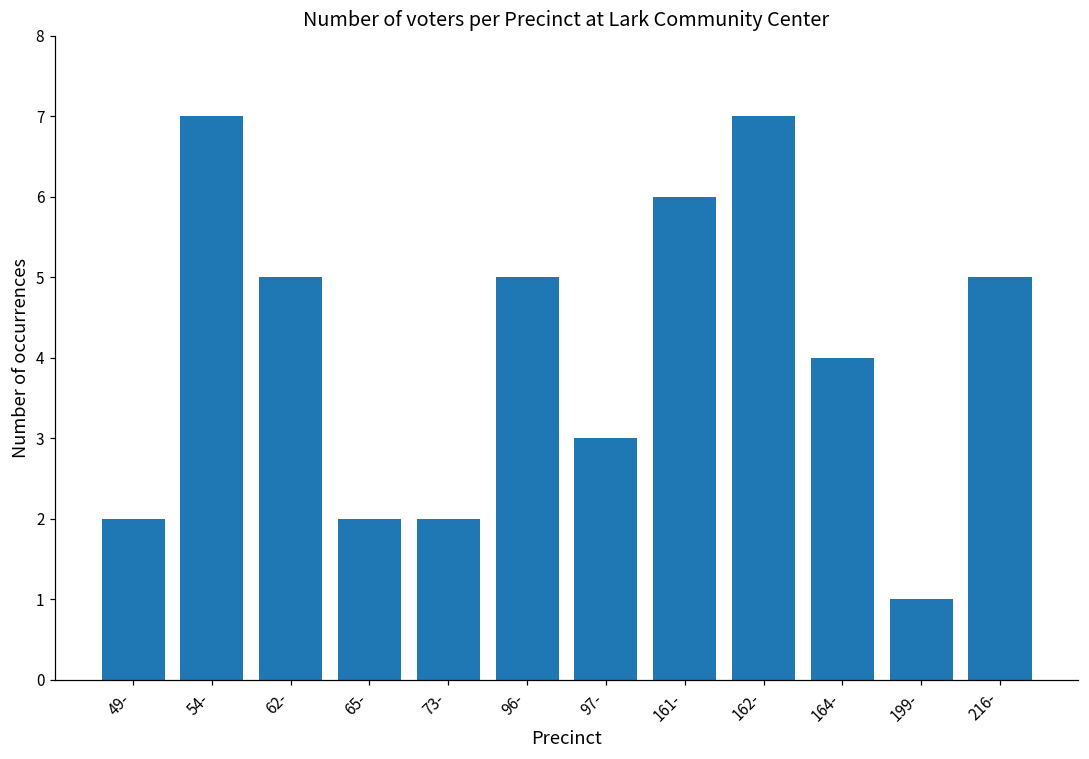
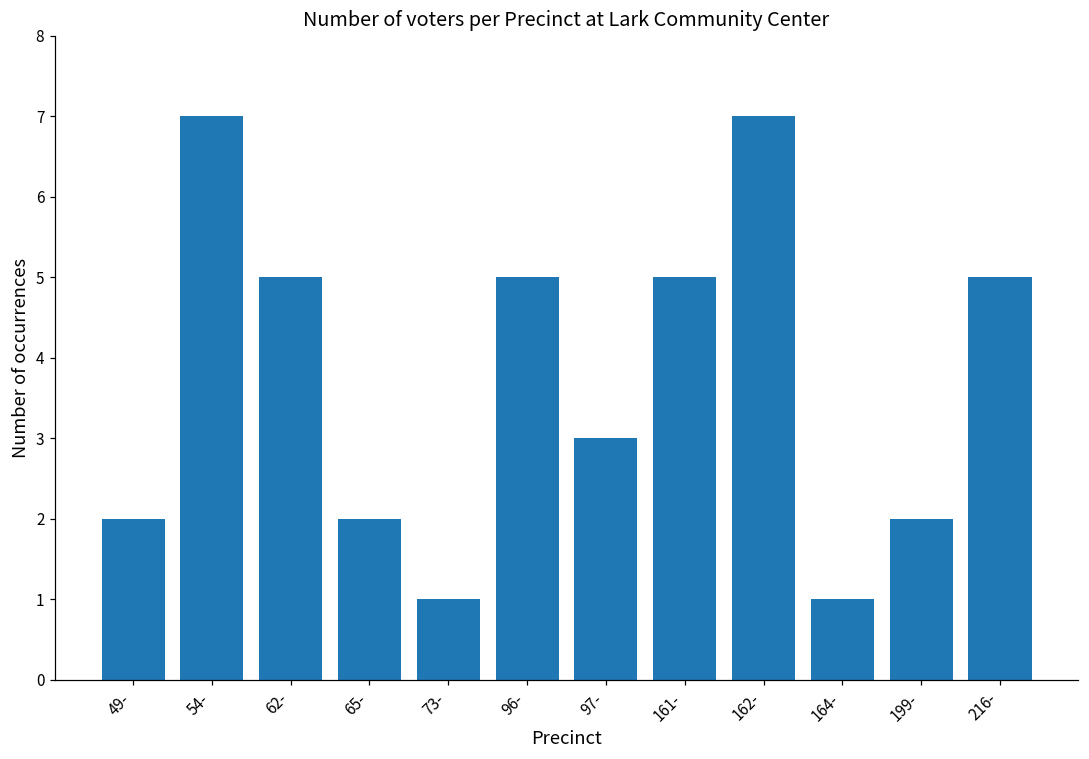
73-: 2 -> 1
161-: 6 -> 5
164-: 4 -> 1
199-: 1 -> 2
